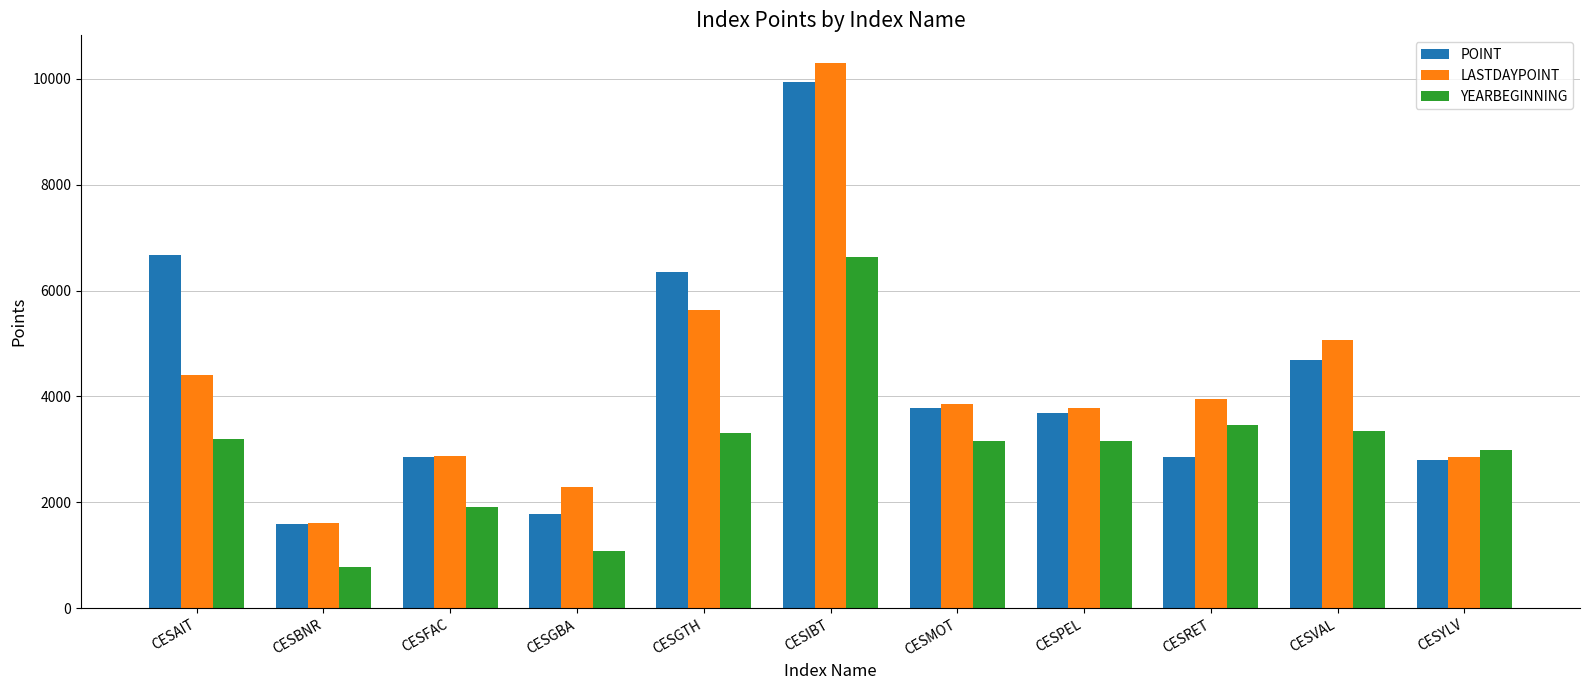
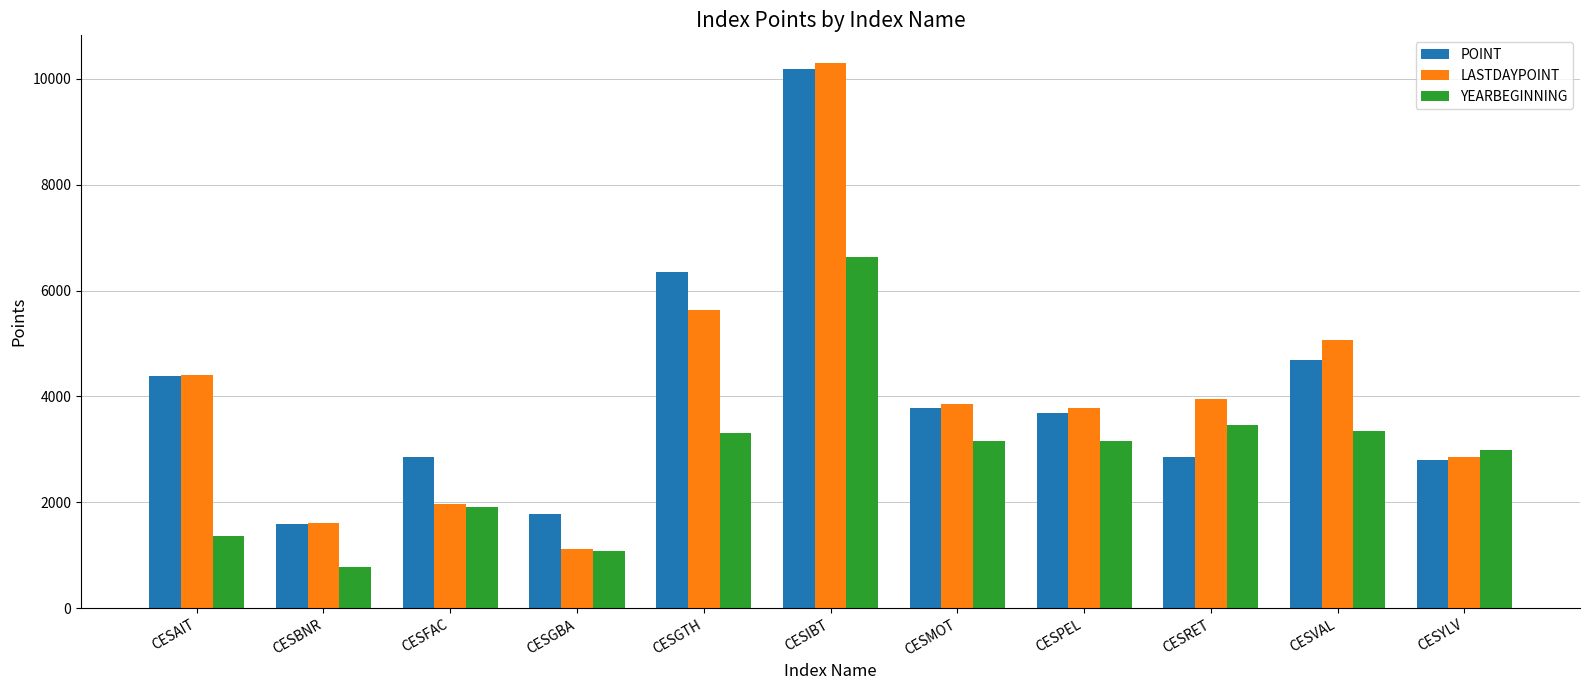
POINT, CESAIT: 6700 -> 4400
YEARBEGINNING, CESAIT: 3200 -> 1400
LASTDAYPOINT, CESFAC: 2900 -> 2000
LASTDAYPOINT, CESGBA: 2300 -> 1100
POINT, CESIBT: 9900 -> 10200
